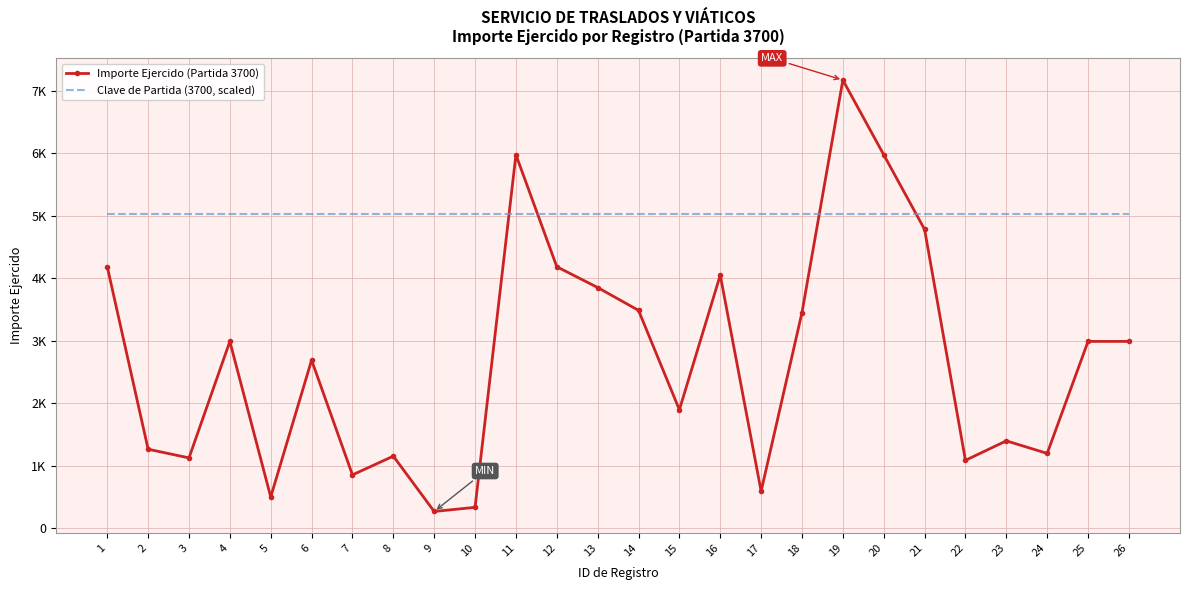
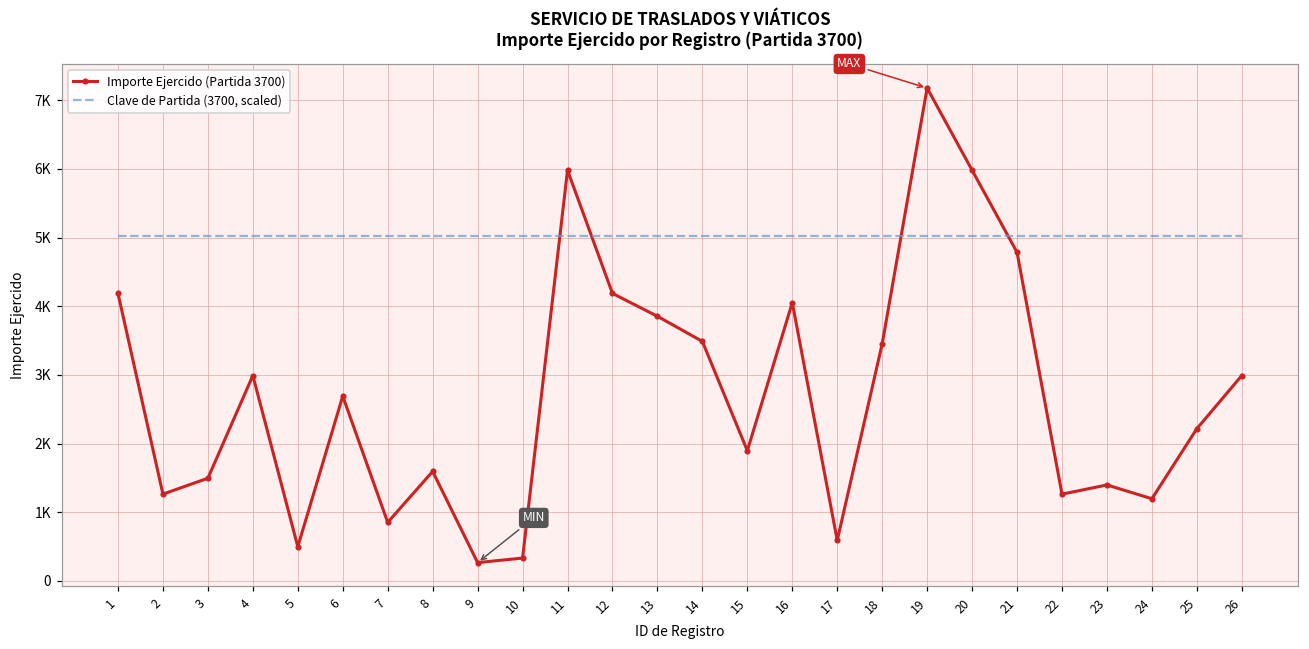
Importe Ejercido (Partida 3700), 3: 1100 -> 1500
Importe Ejercido (Partida 3700), 8: 1200 -> 1600
Importe Ejercido (Partida 3700), 22: 1100 -> 1300
Importe Ejercido (Partida 3700), 25: 3000 -> 2200
